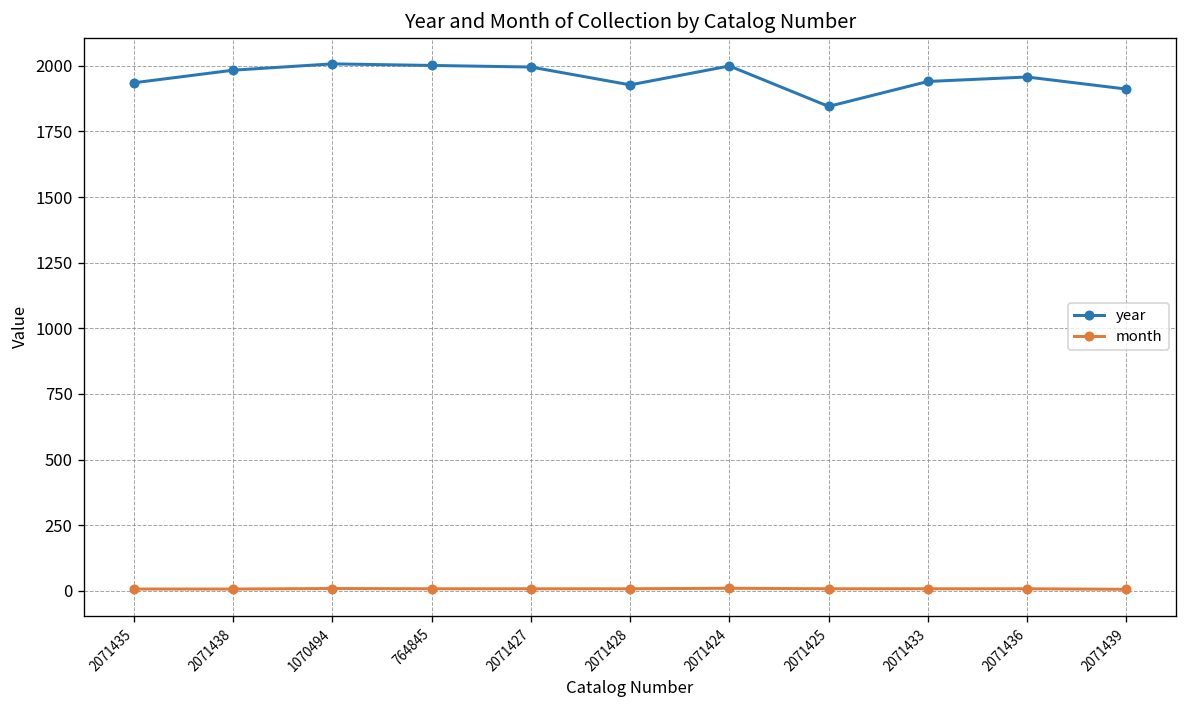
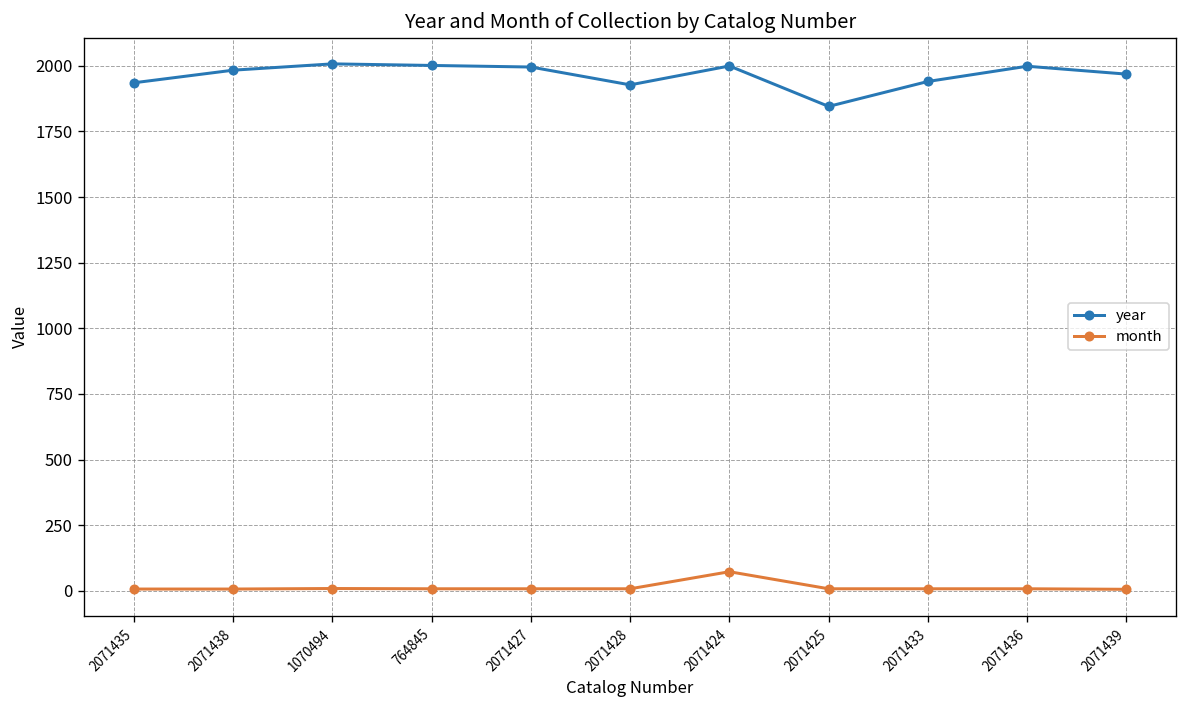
month, 2071424: 10 -> 70
year, 2071436: 1960 -> 2000
year, 2071439: 1910 -> 1970
